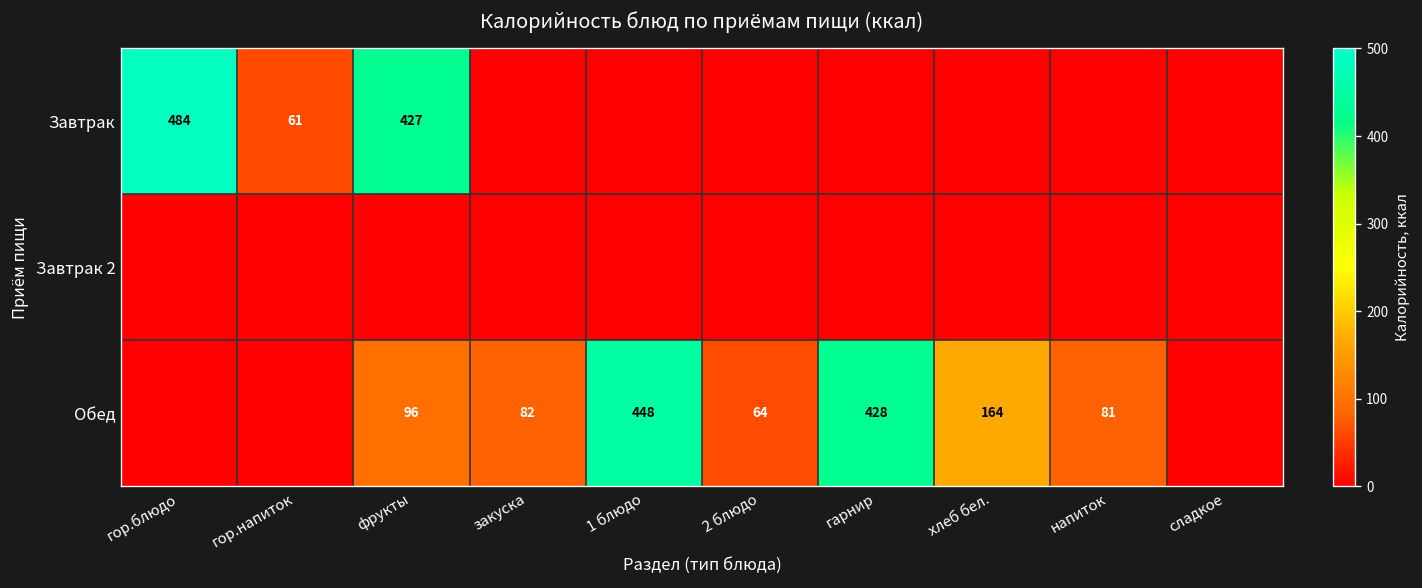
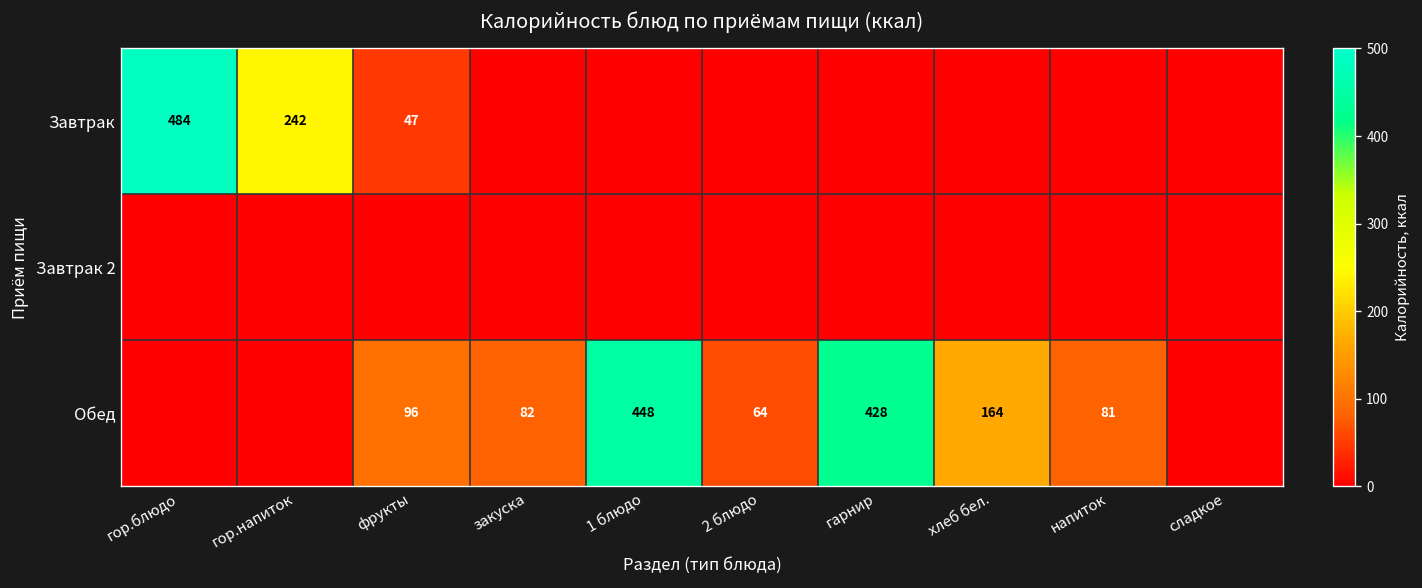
Завтрак, гор.напиток: 61 -> 242
Завтрак, фрукты: 427 -> 47
